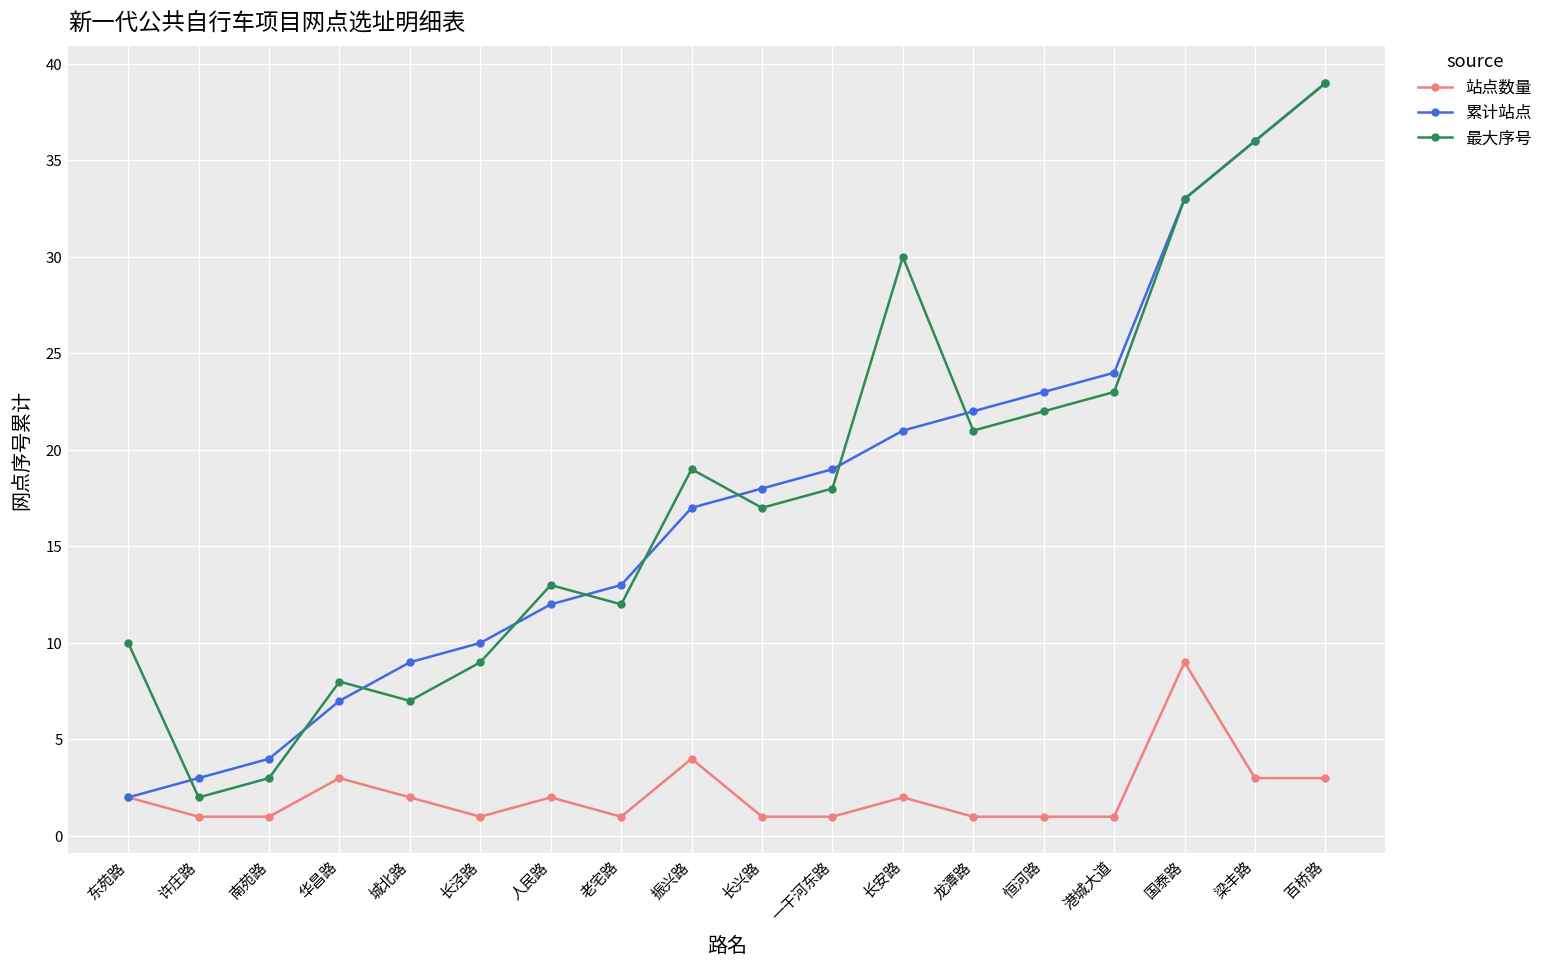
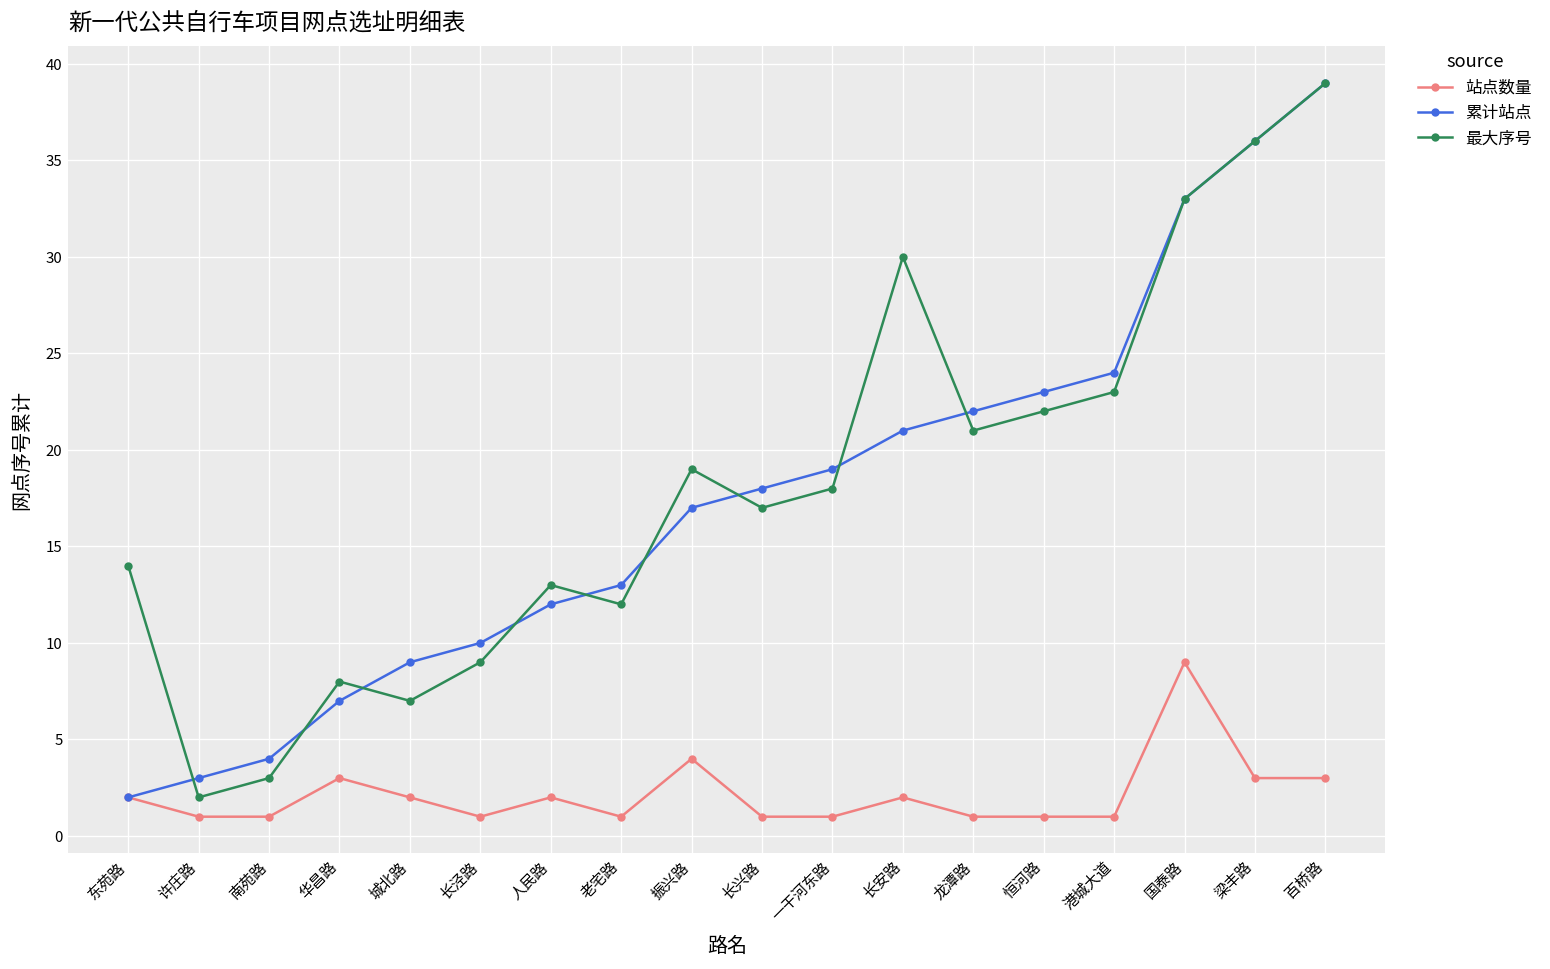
最大序号, 东苑路: 10 -> 14
